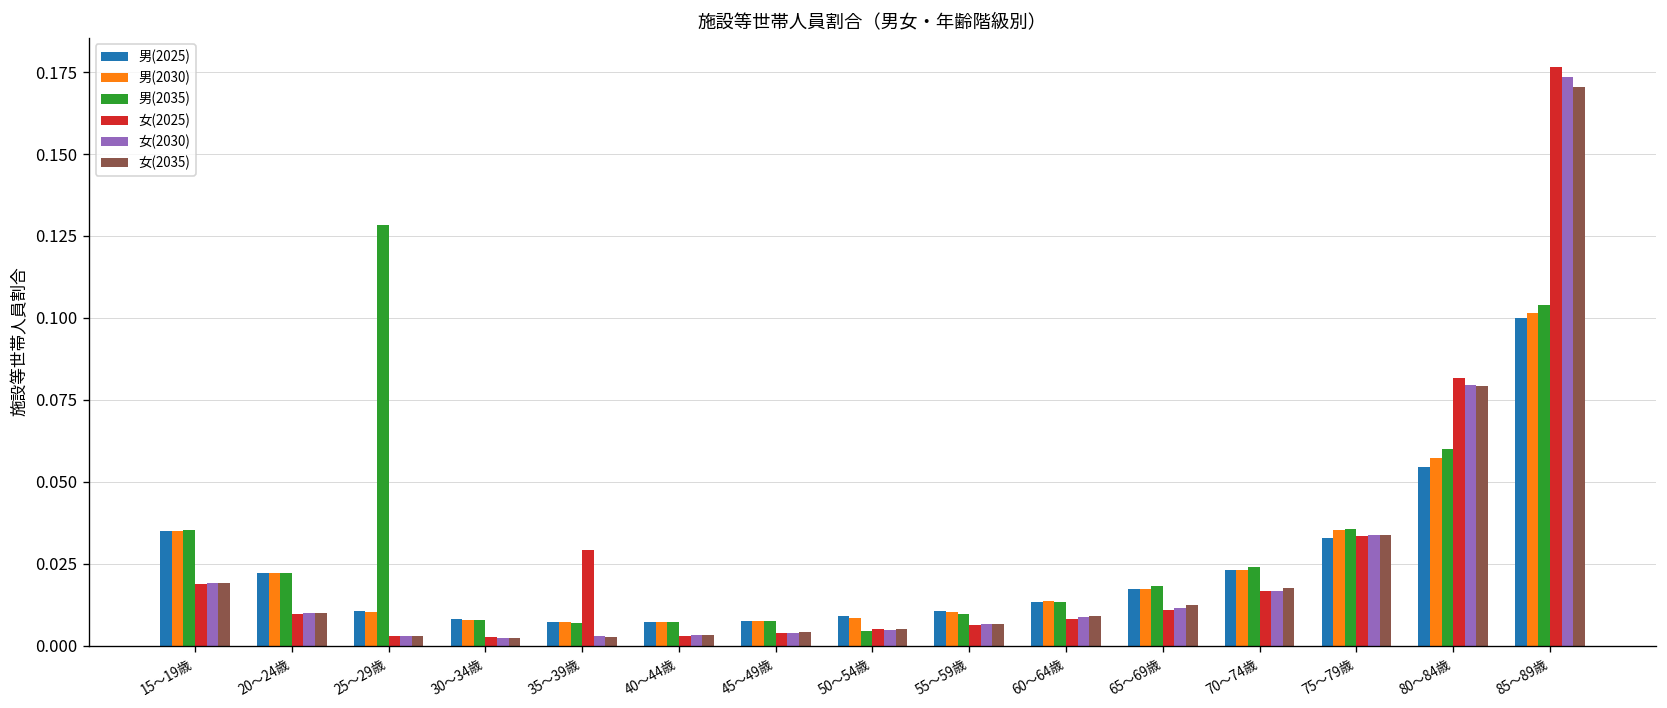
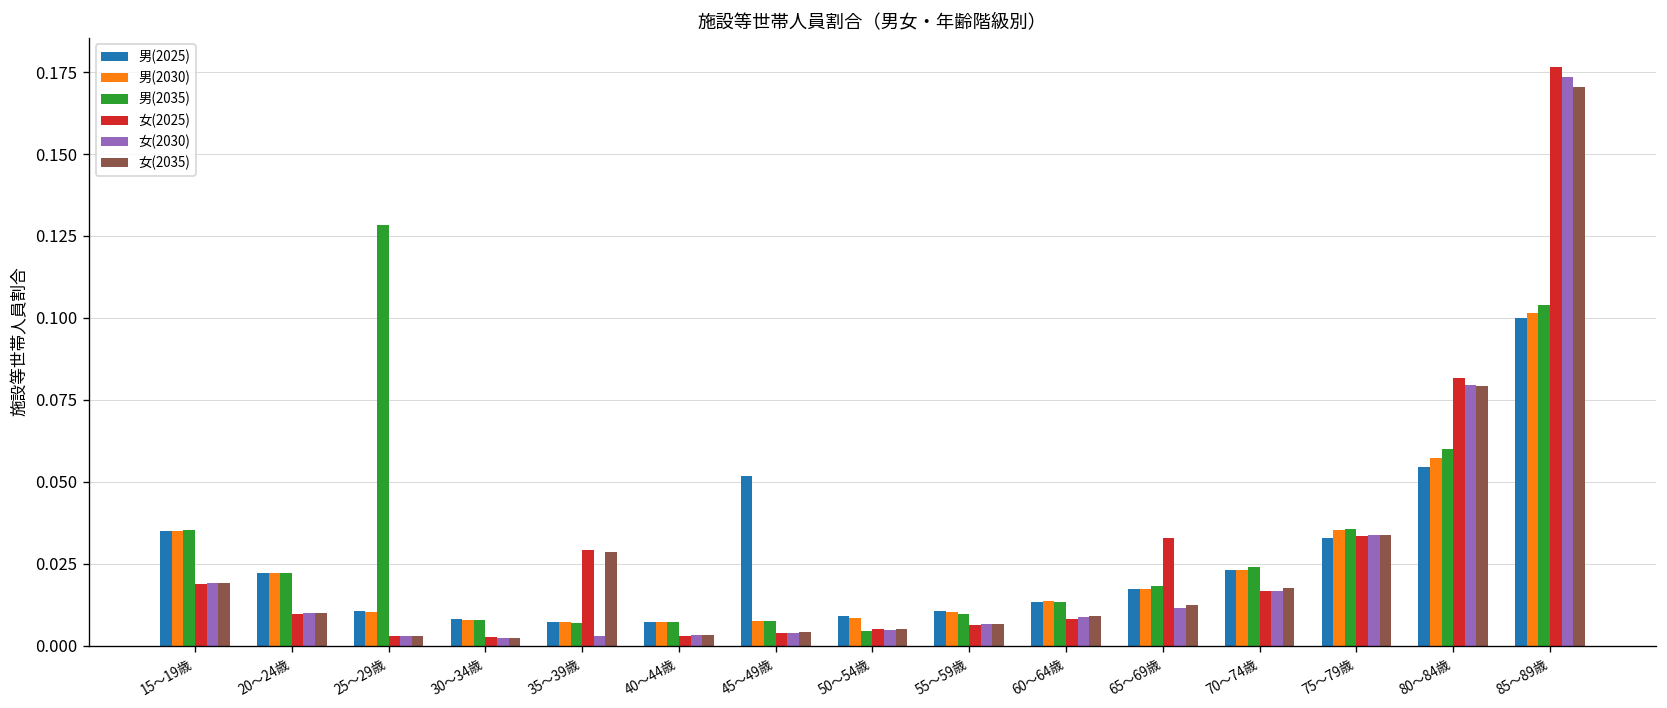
女(2035), 35～39歳: 0.003 -> 0.029
男(2025), 45～49歳: 0.008 -> 0.052
女(2025), 65～69歳: 0.011 -> 0.033
